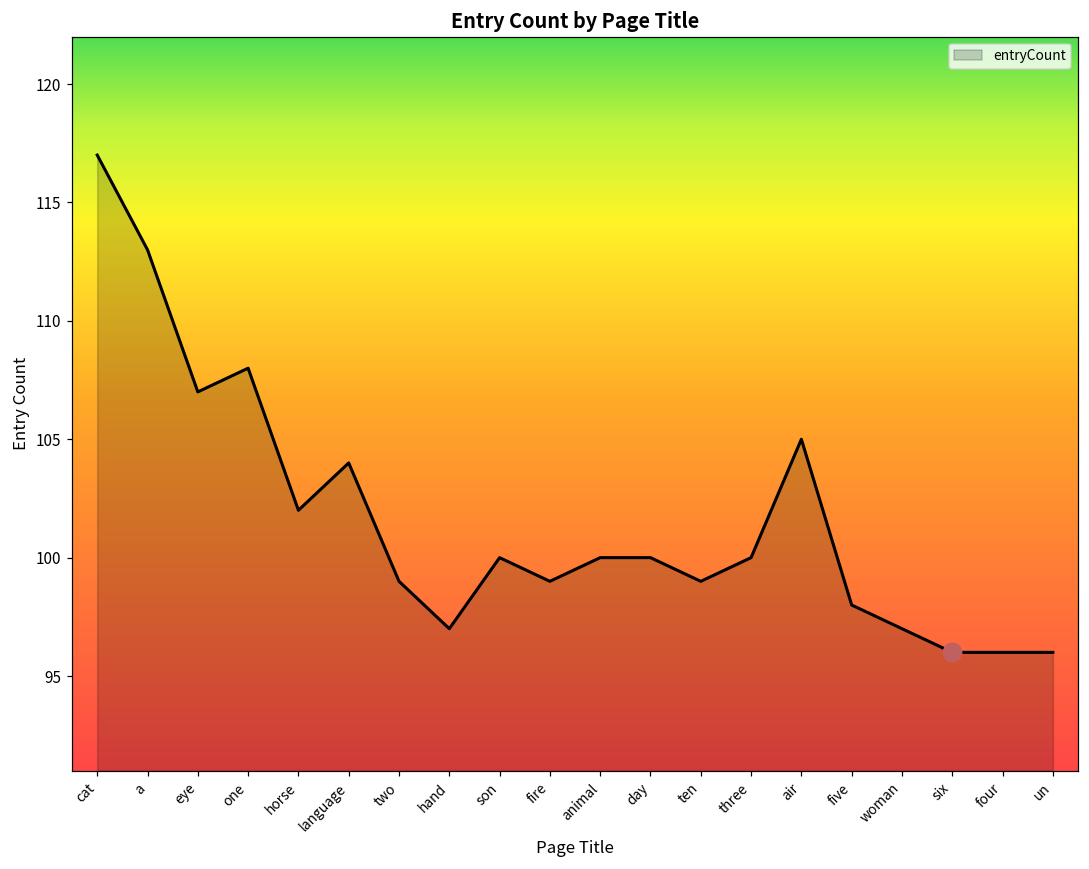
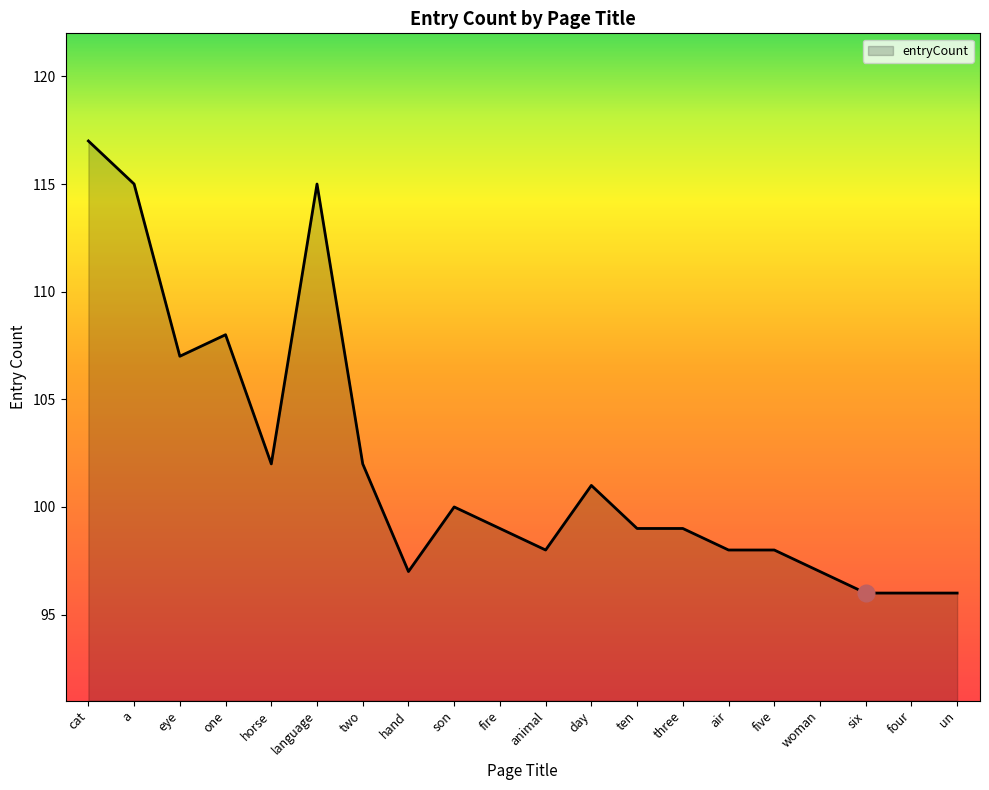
entryCount, a: 113 -> 115
entryCount, language: 104 -> 115
entryCount, two: 99 -> 102
entryCount, animal: 100 -> 98
entryCount, day: 100 -> 101
entryCount, three: 100 -> 99
entryCount, air: 105 -> 98
